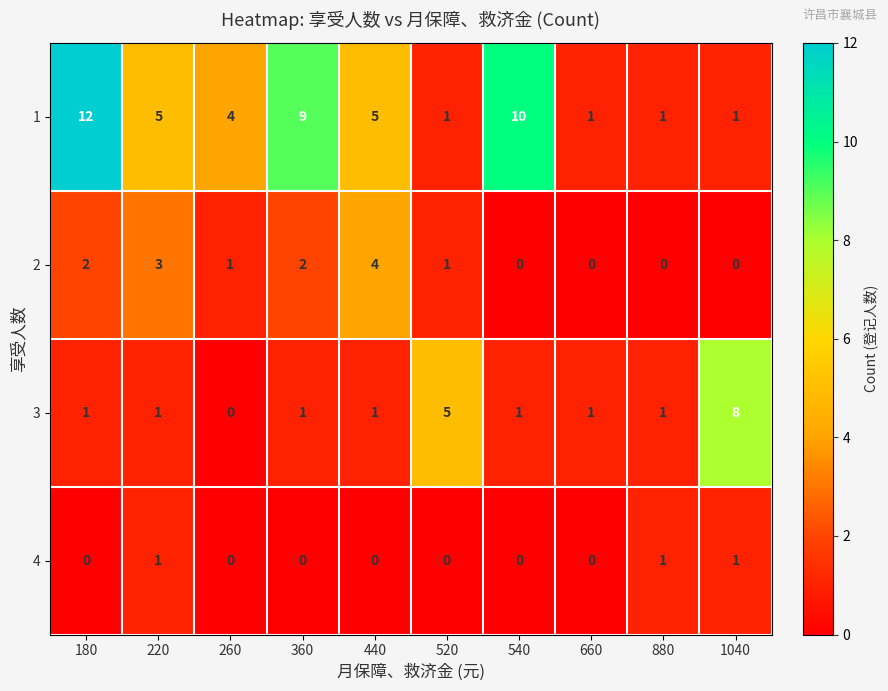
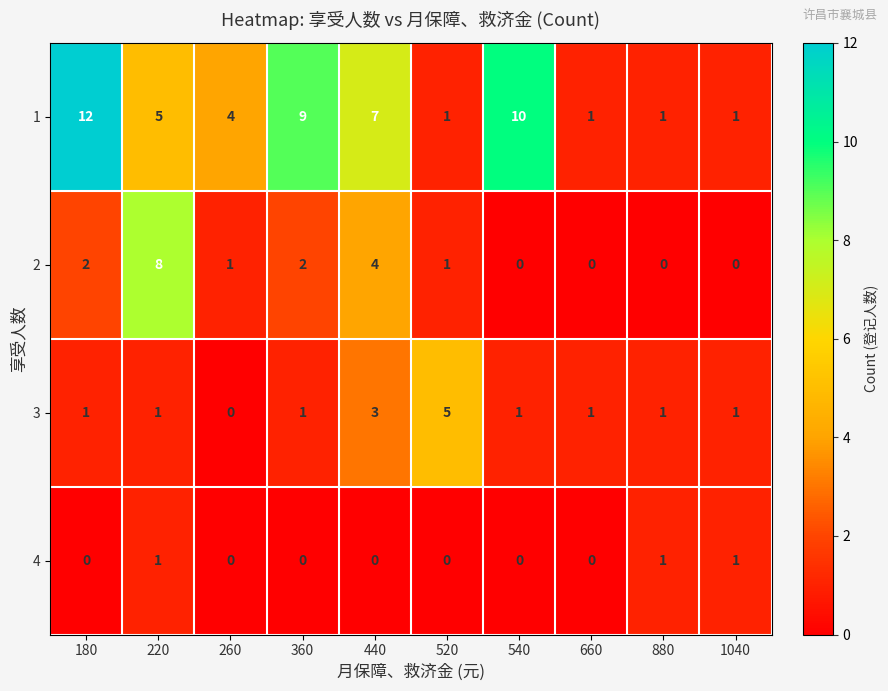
1, 440: 5 -> 7
2, 220: 3 -> 8
3, 440: 1 -> 3
3, 1040: 8 -> 1
